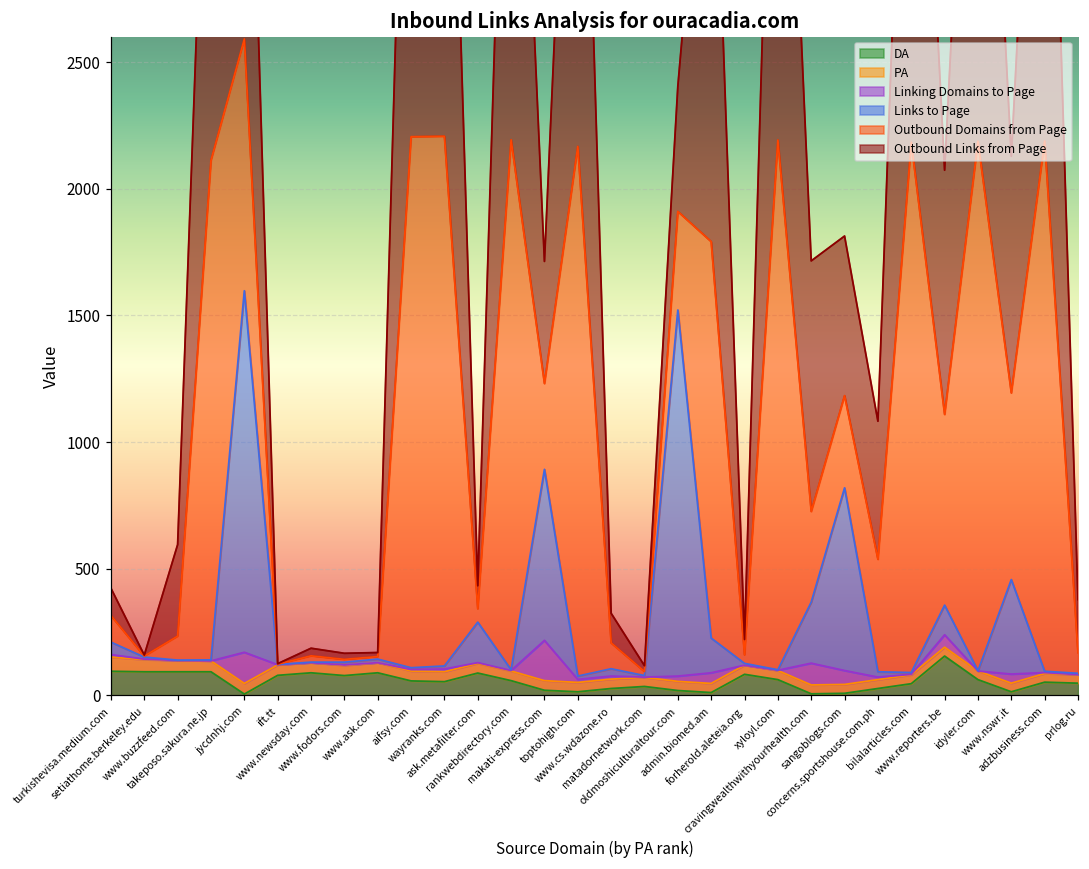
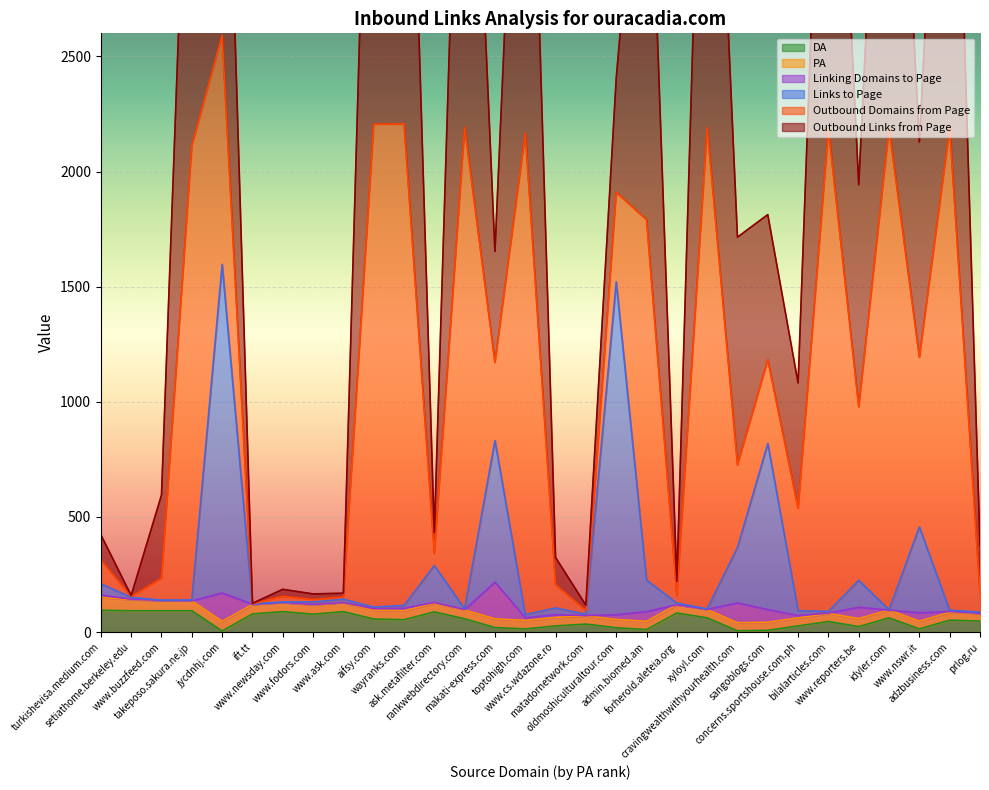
Links to Page, makati-express.com: 680 -> 620
DA, www.reporters.be: 160 -> 20
